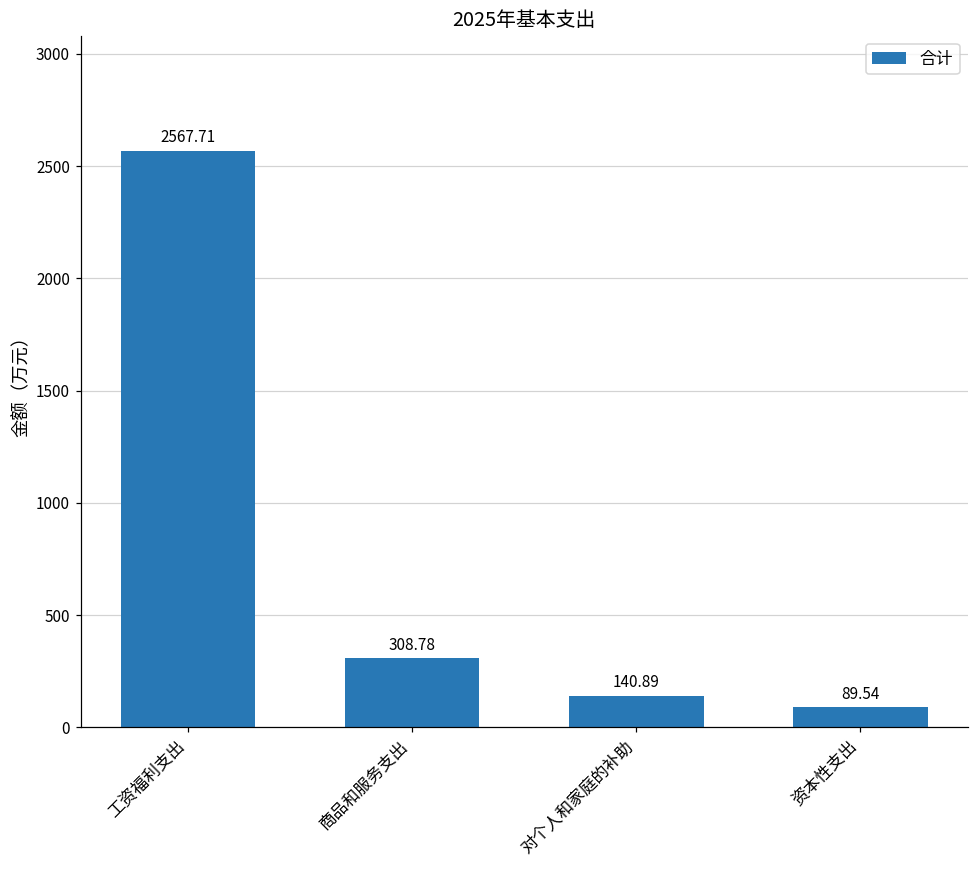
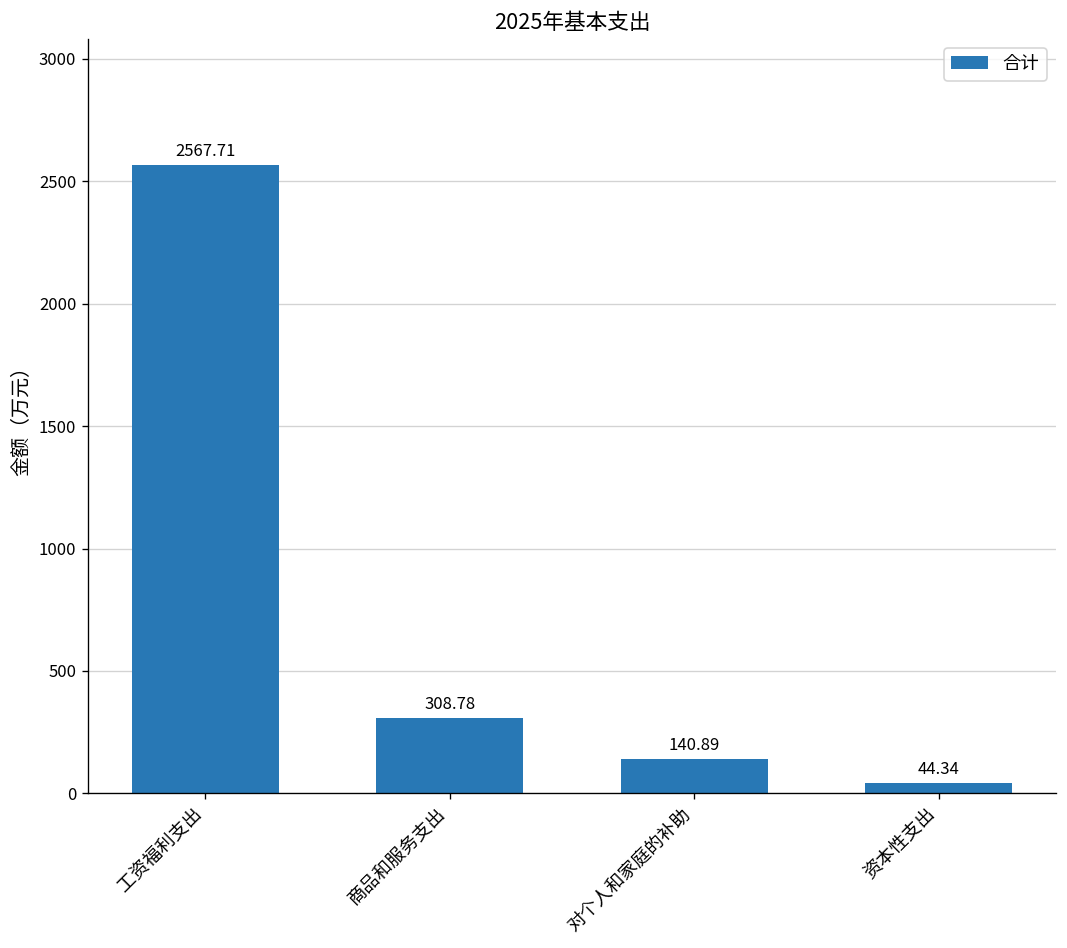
资本性支出: 89.54 -> 44.34
